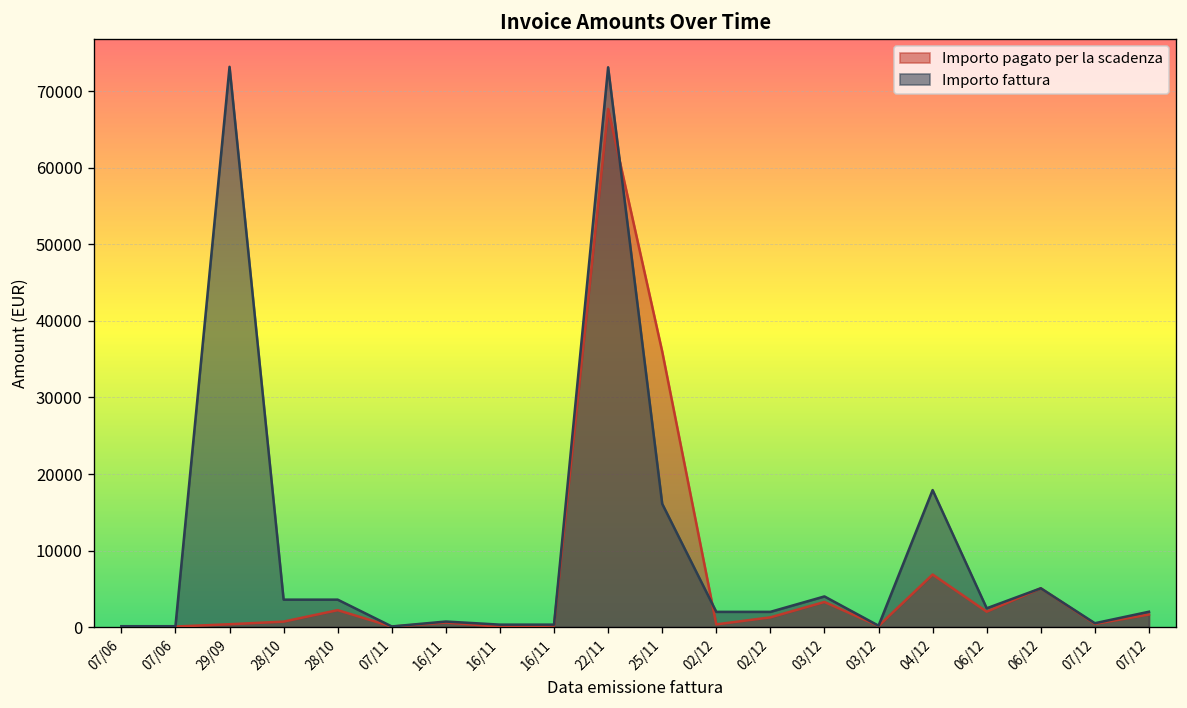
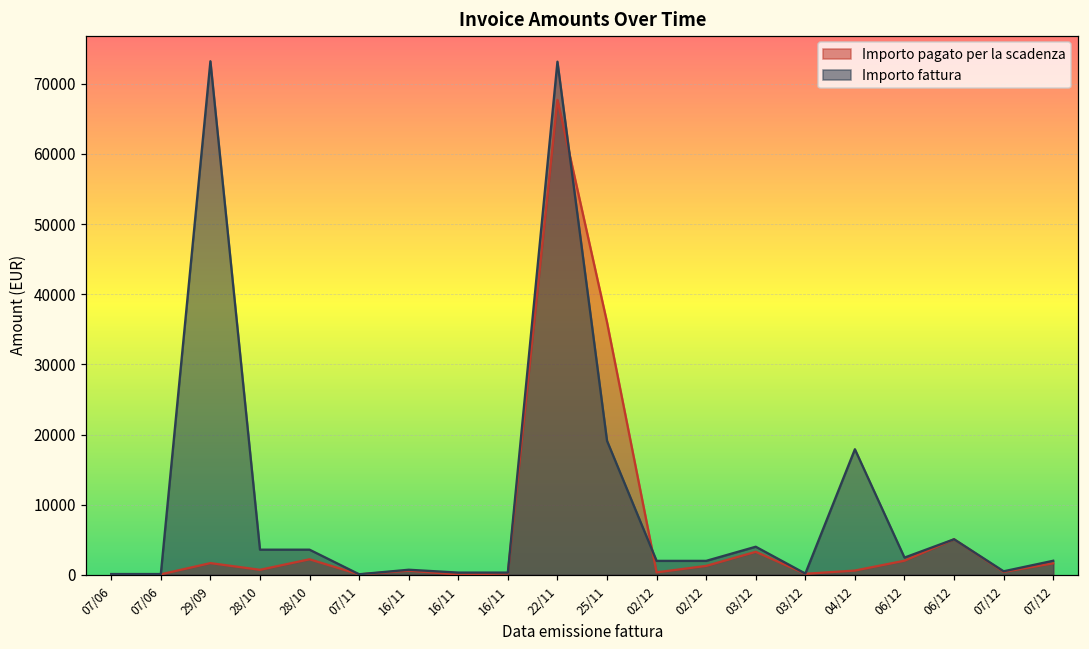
Importo pagato per la scadenza, 29/09: 0 -> 2000
Importo fattura, 25/11: 16000 -> 19000
Importo pagato per la scadenza, 04/12: 7000 -> 1000
